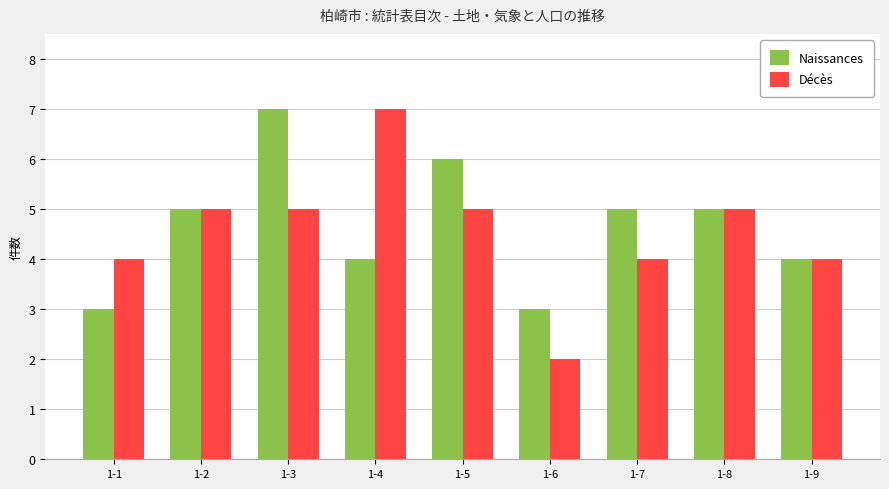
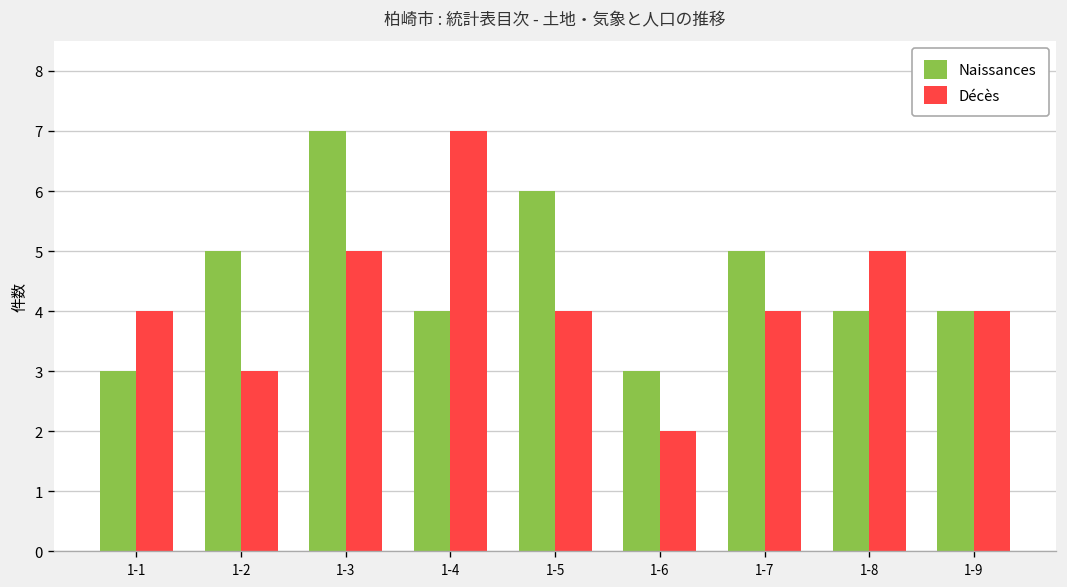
Décès, 1-2: 5 -> 3
Décès, 1-5: 5 -> 4
Naissances, 1-8: 5 -> 4
